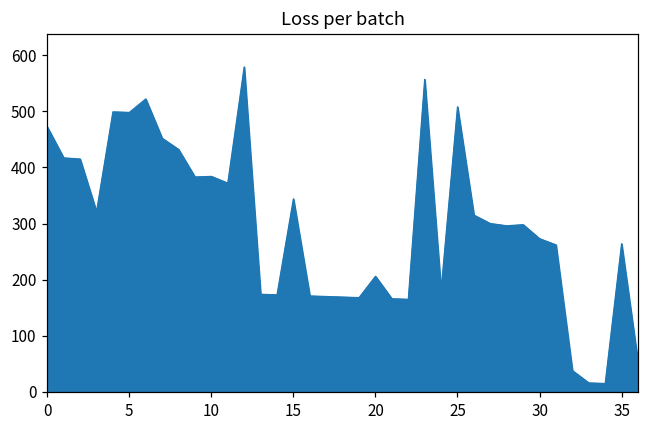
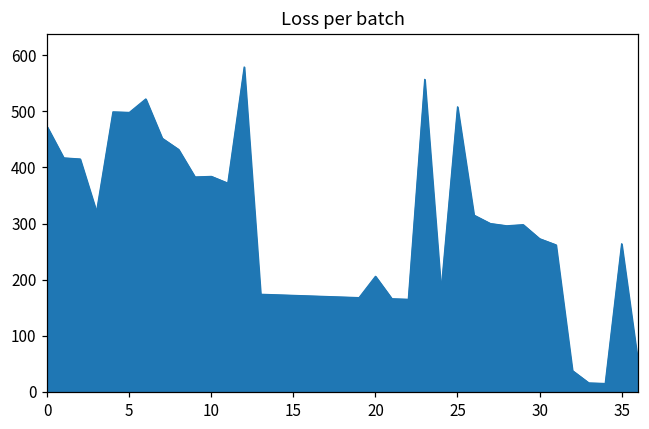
15: 340 -> 170
